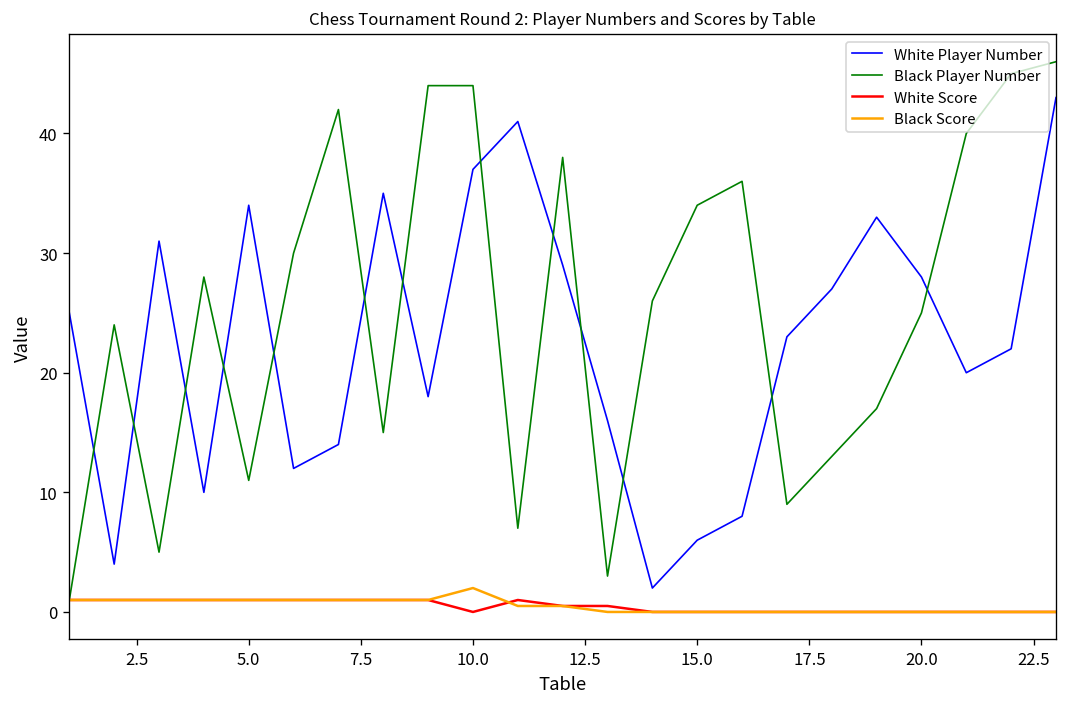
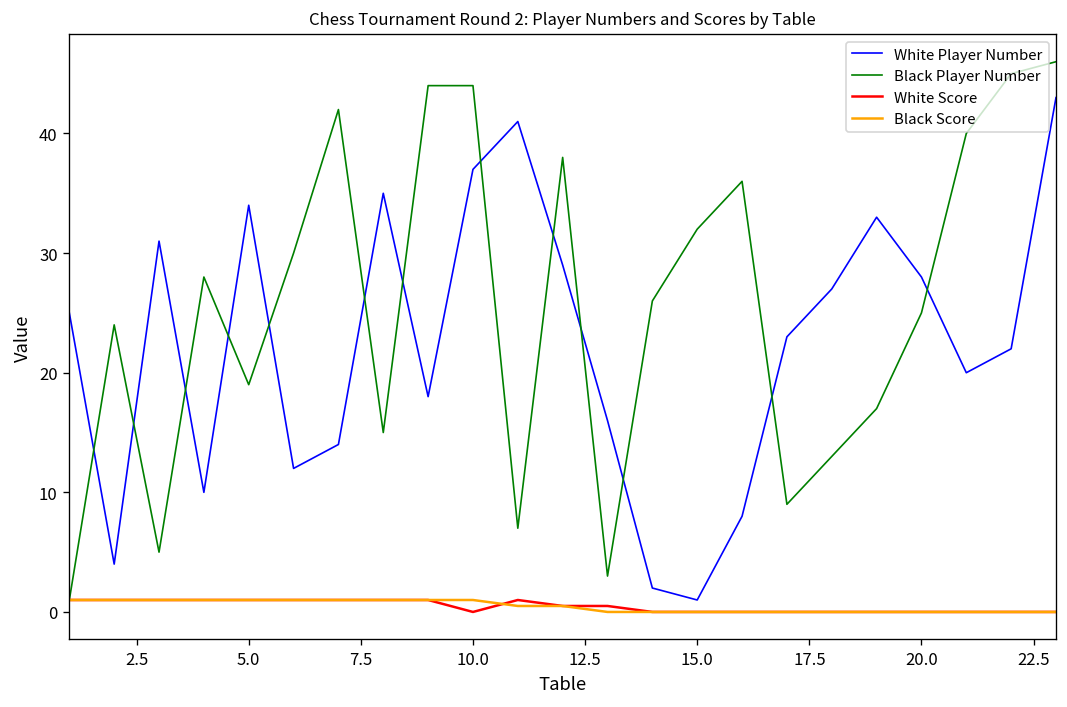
Black Player Number, 5.0: 11 -> 19
Black Score, 10.0: 2 -> 1
White Player Number, 15.0: 6 -> 1
Black Player Number, 15.0: 34 -> 32
